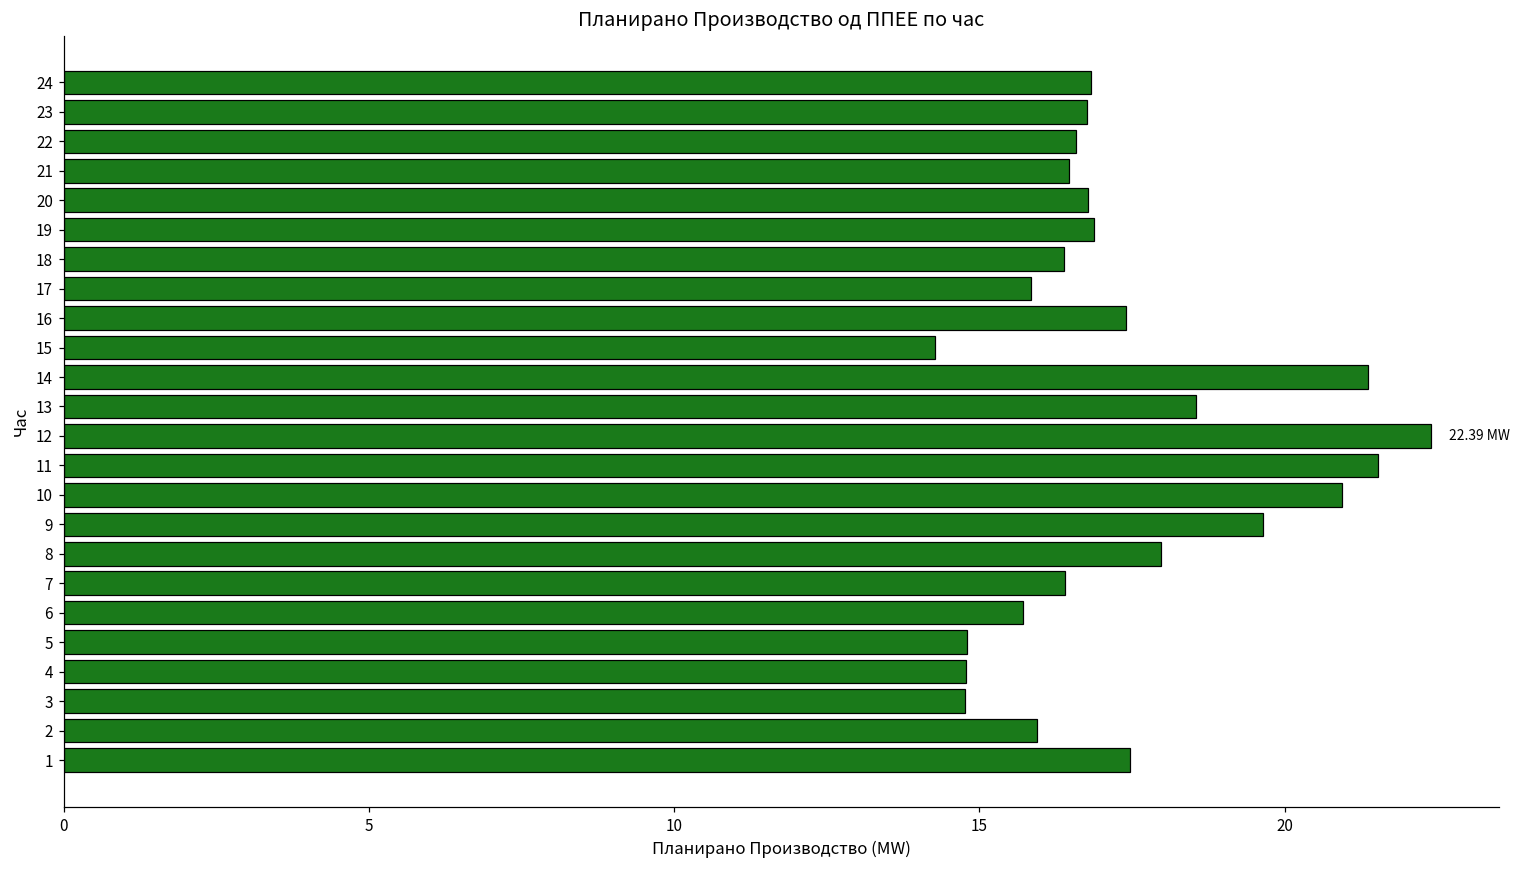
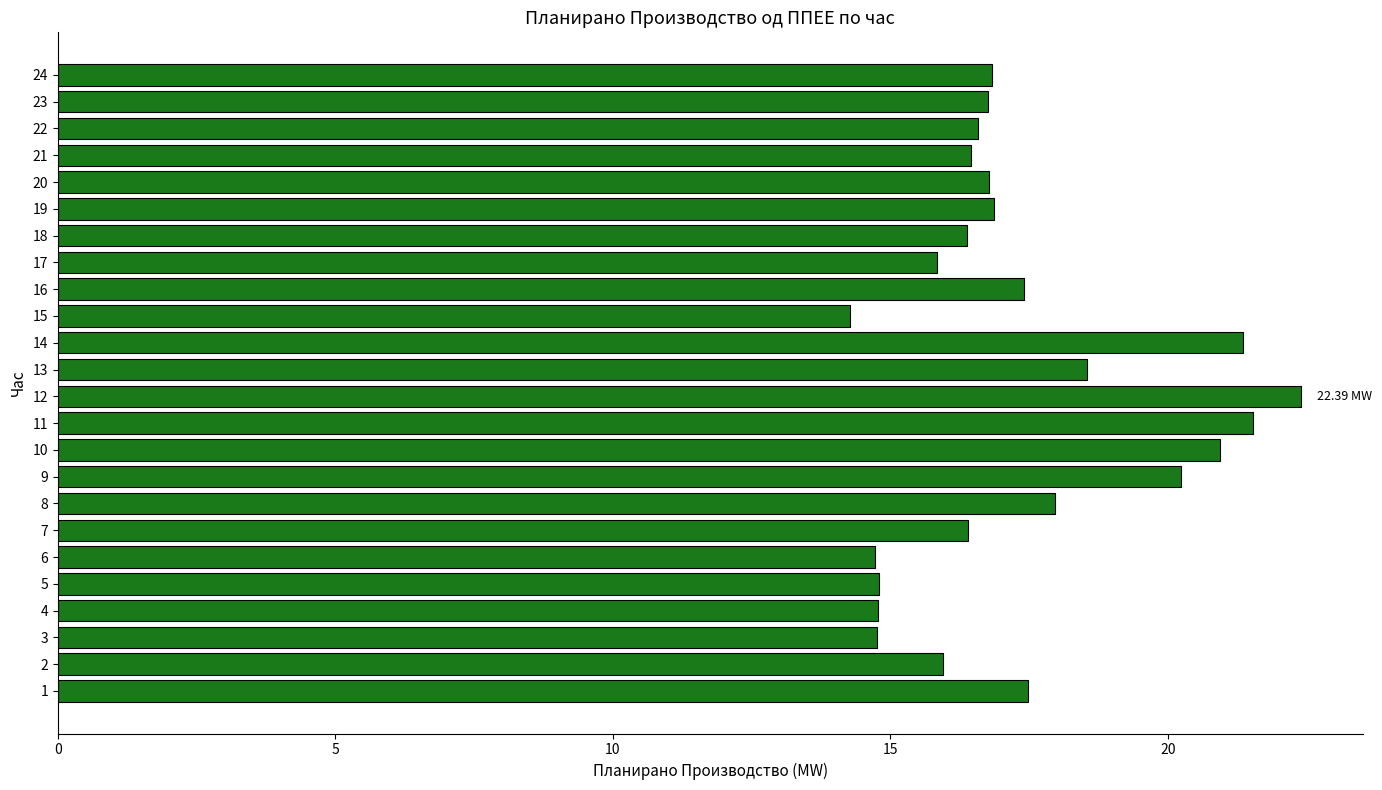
9: 19.7 -> 20.2
6: 15.7 -> 14.7
